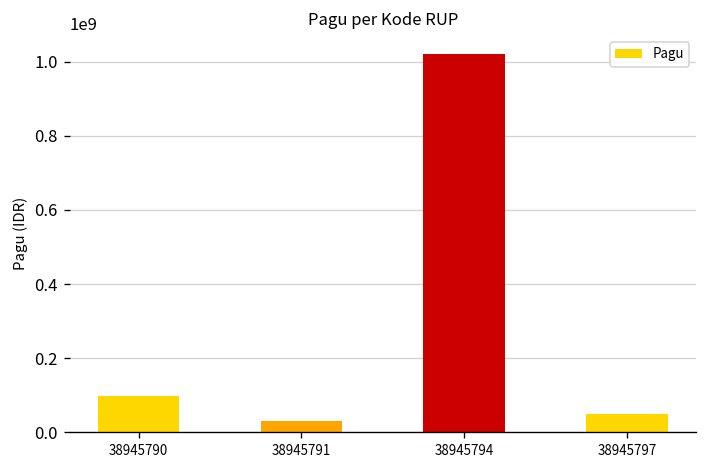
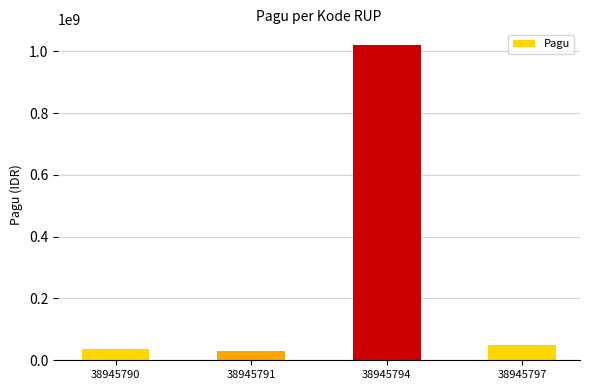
38945790: 100000000 -> 40000000
